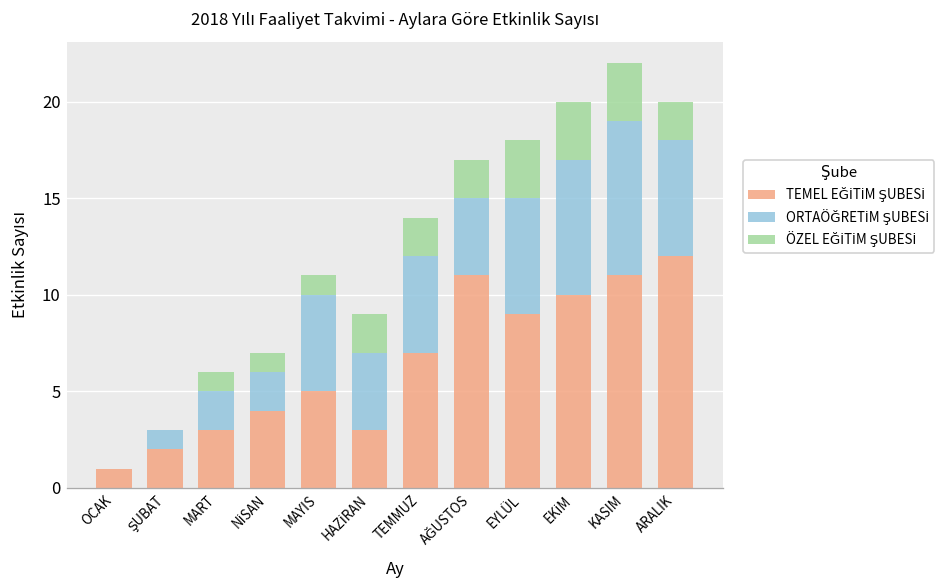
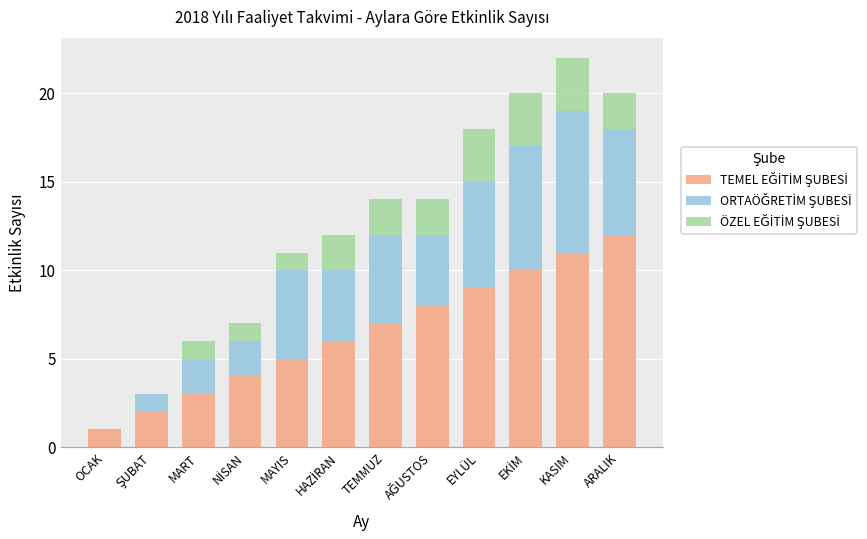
TEMEL EĞİTİM ŞUBESİ, HAZİRAN: 3 -> 6
TEMEL EĞİTİM ŞUBESİ, AĞUSTOS: 11 -> 8
